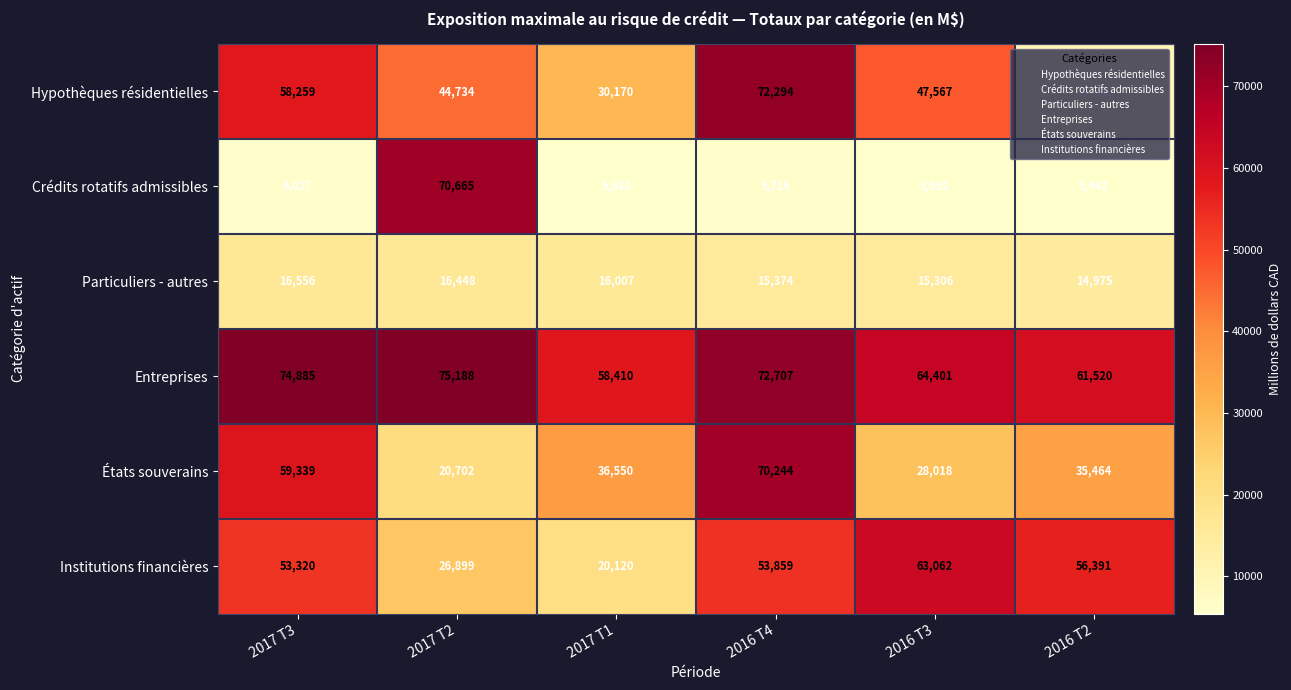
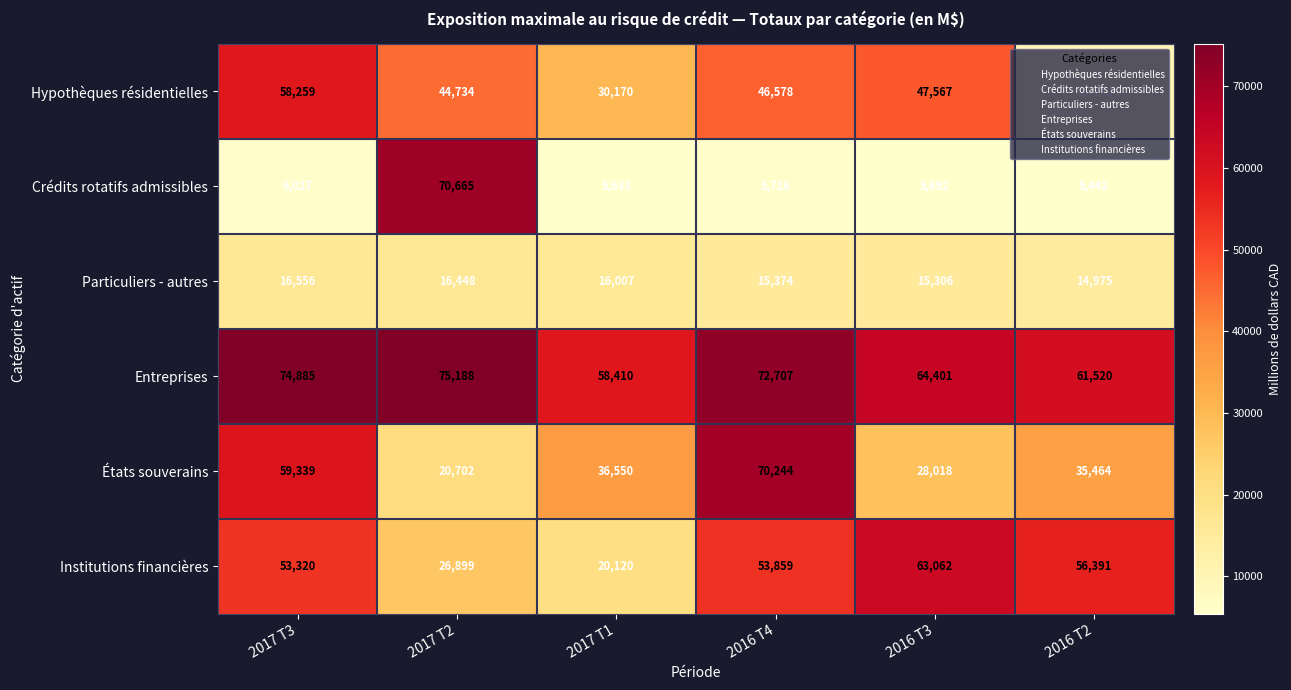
Hypothèques résidentielles, 2016 T4: 72,294 -> 46,578
